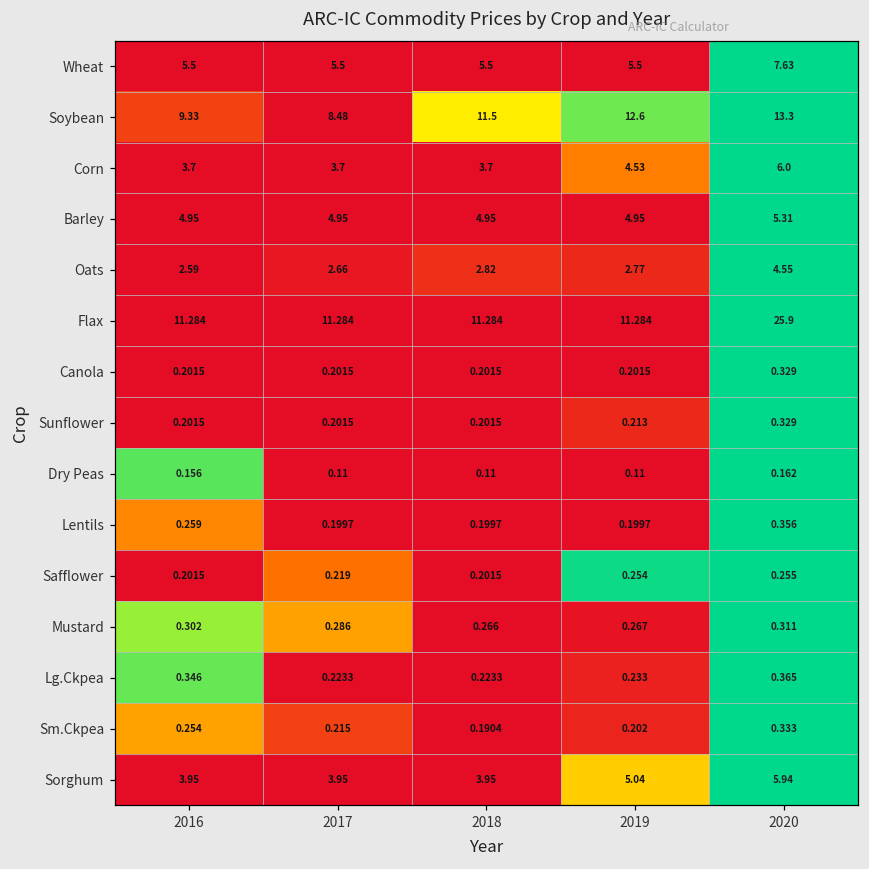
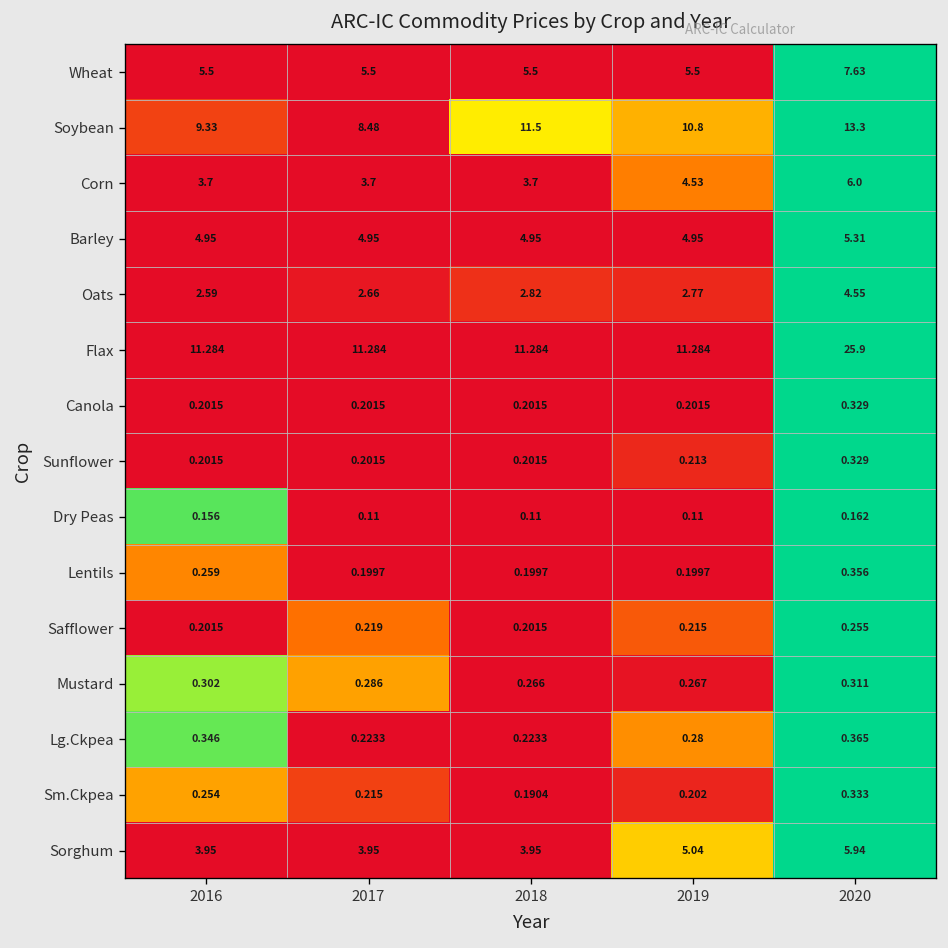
Soybean, 2019: 12.6 -> 10.8
Safflower, 2019: 0.254 -> 0.215
Lg.Ckpea, 2019: 0.233 -> 0.28
